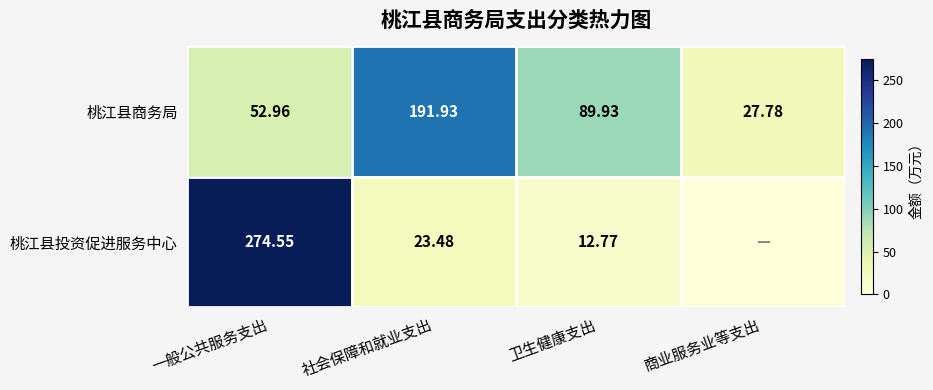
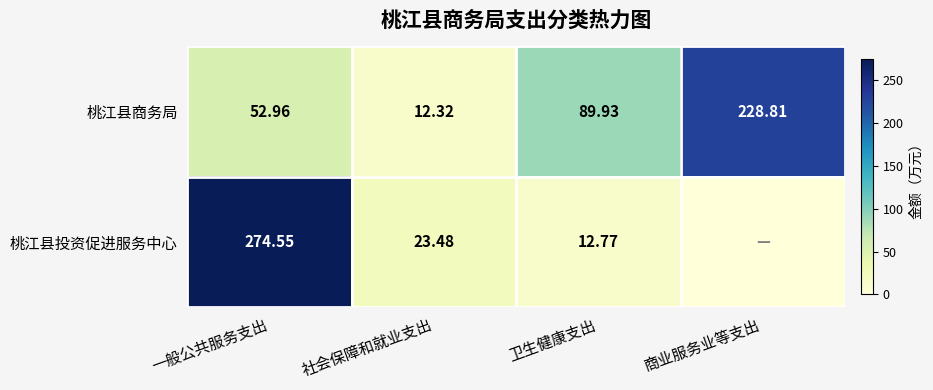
桃江县商务局, 社会保障和就业支出: 191.93 -> 12.32
桃江县商务局, 商业服务业等支出: 27.78 -> 228.81
